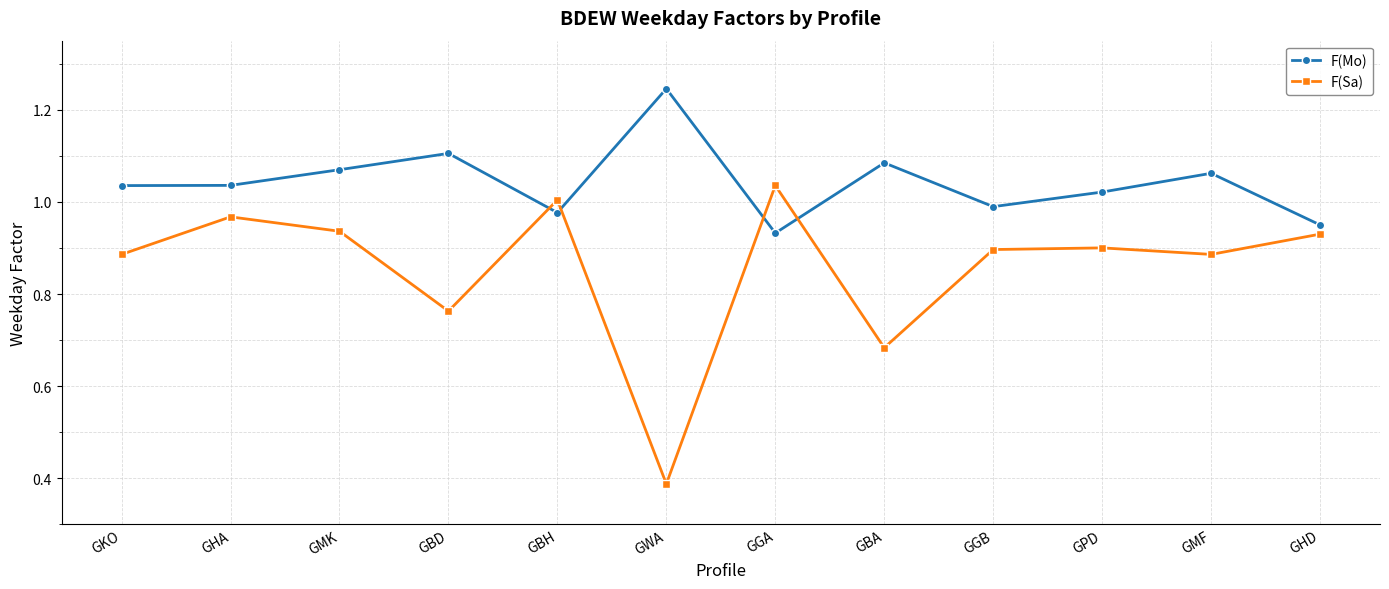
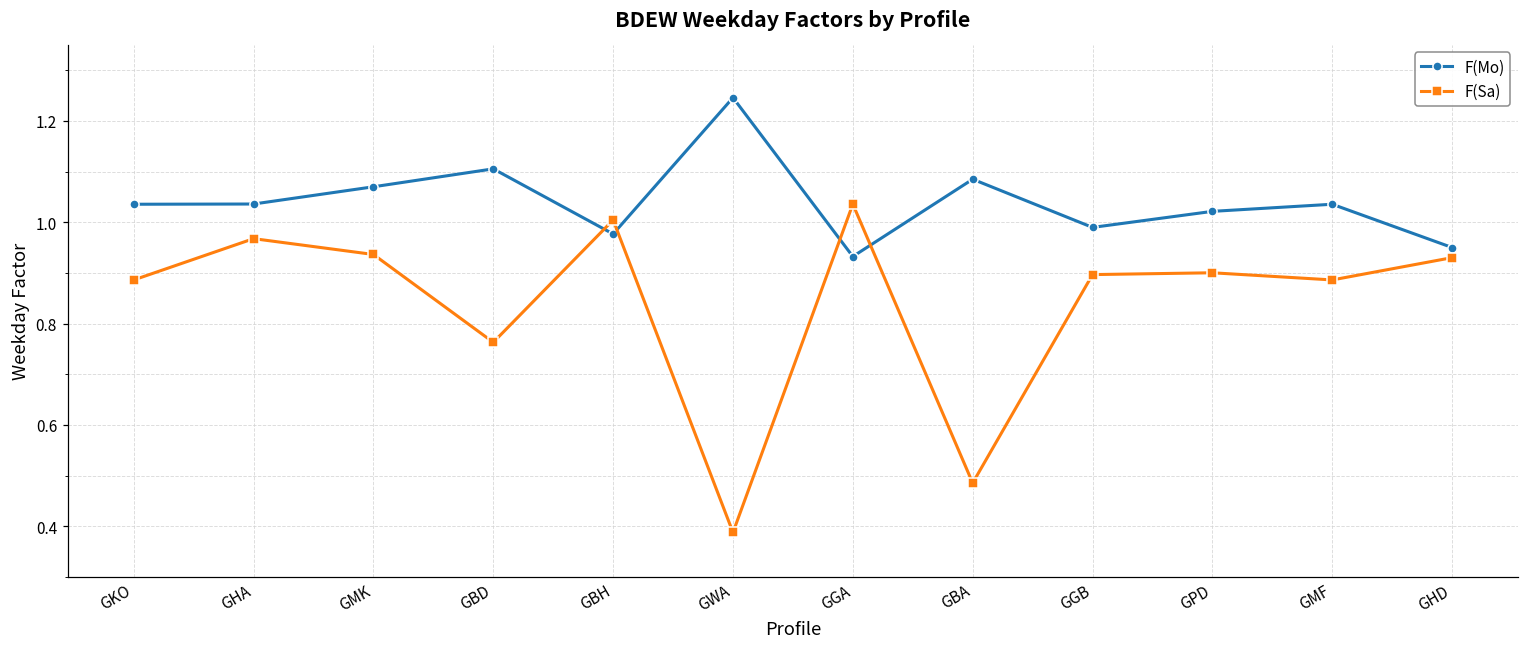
F(Sa), GBA: 0.68 -> 0.49
F(Mo), GMF: 1.06 -> 1.04
